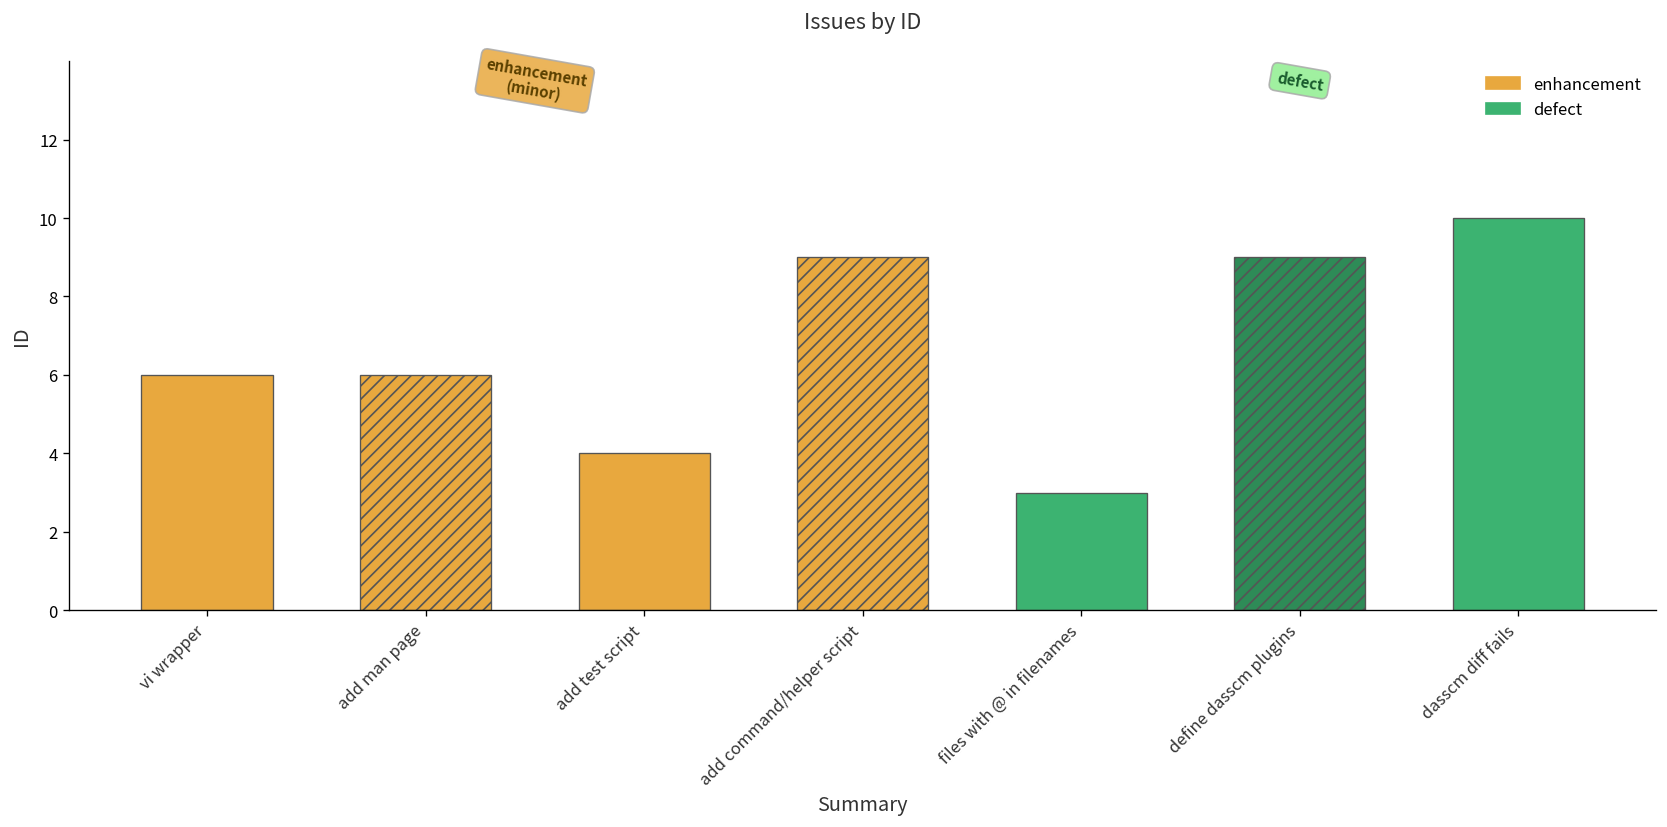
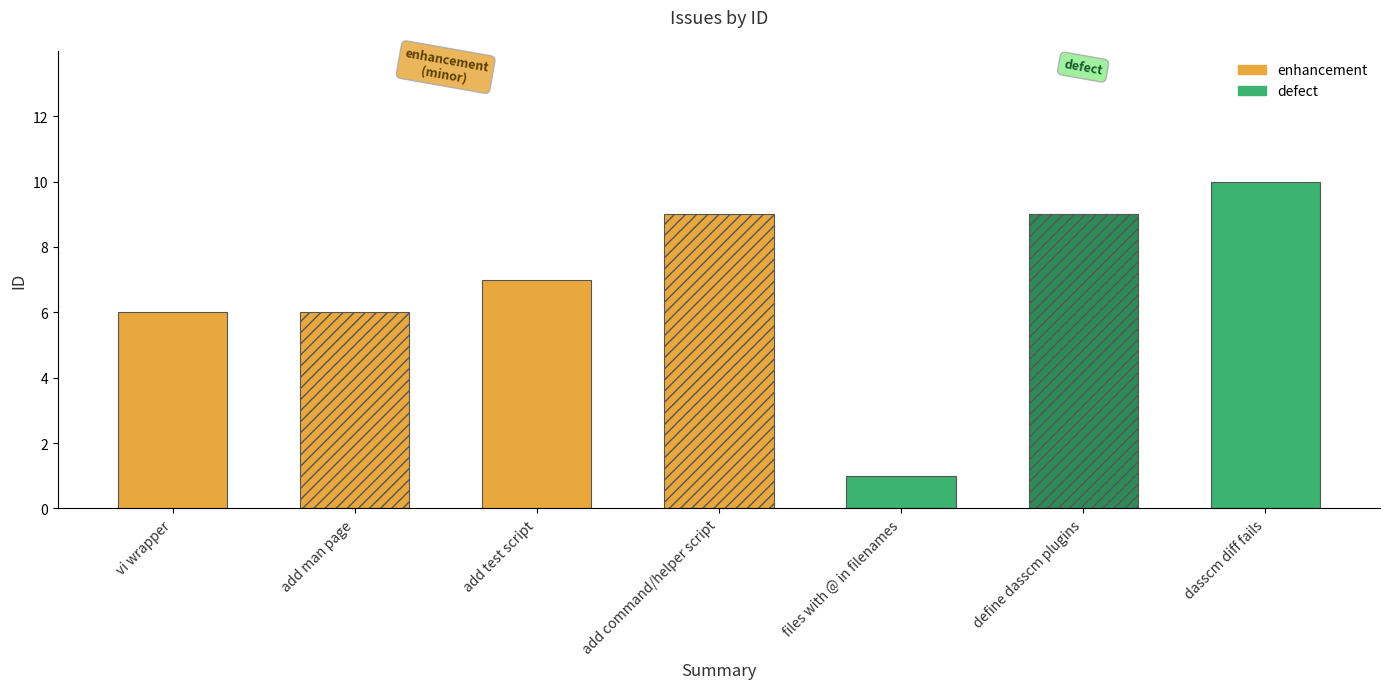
add test script: 4 -> 7
files with @ in filenames: 3 -> 1
